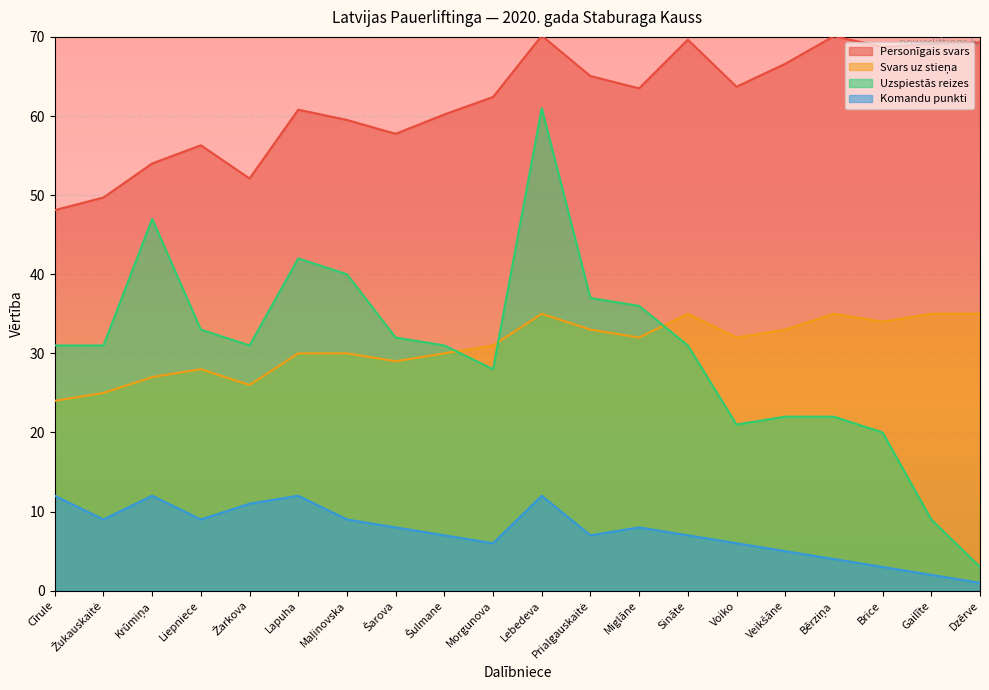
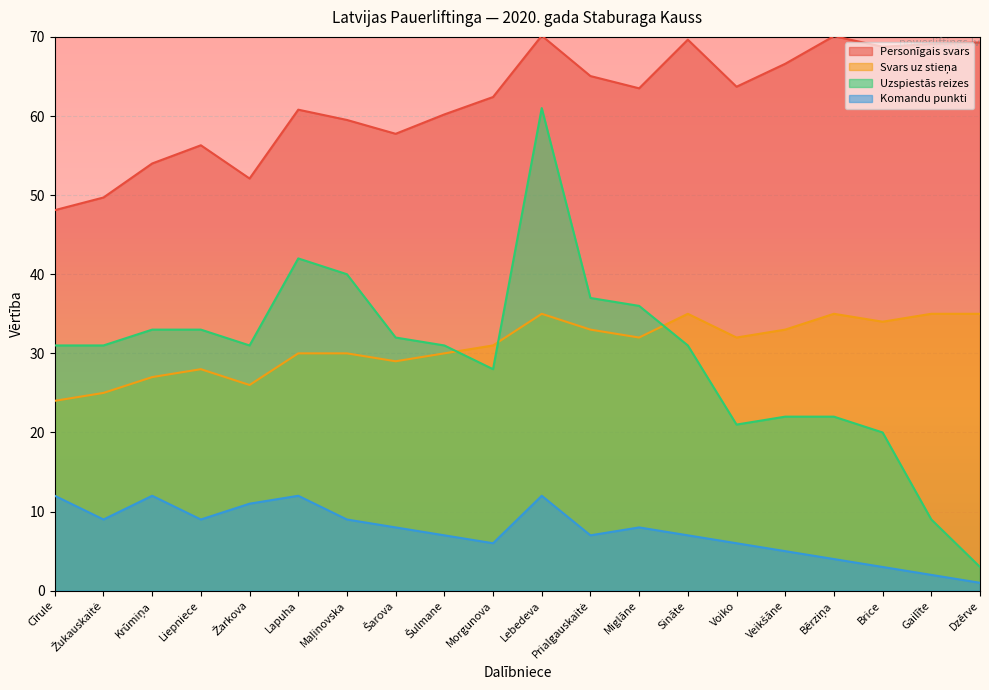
Uzspiestās reizes, Krūmiņa: 47 -> 33
